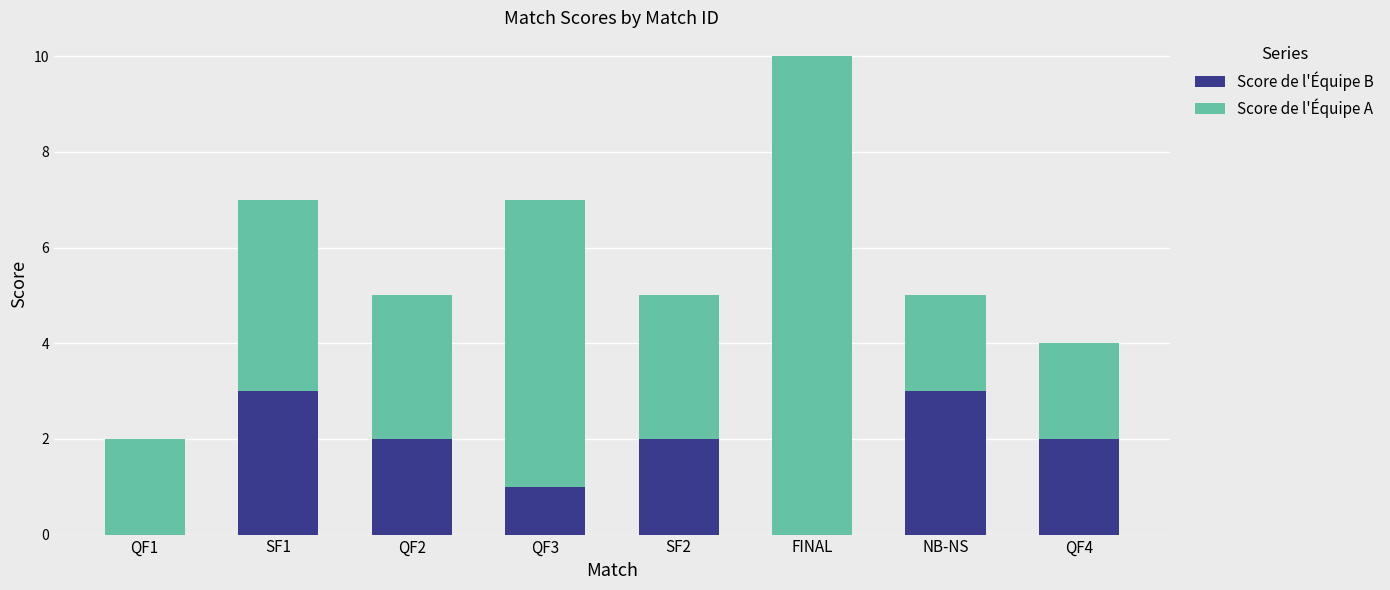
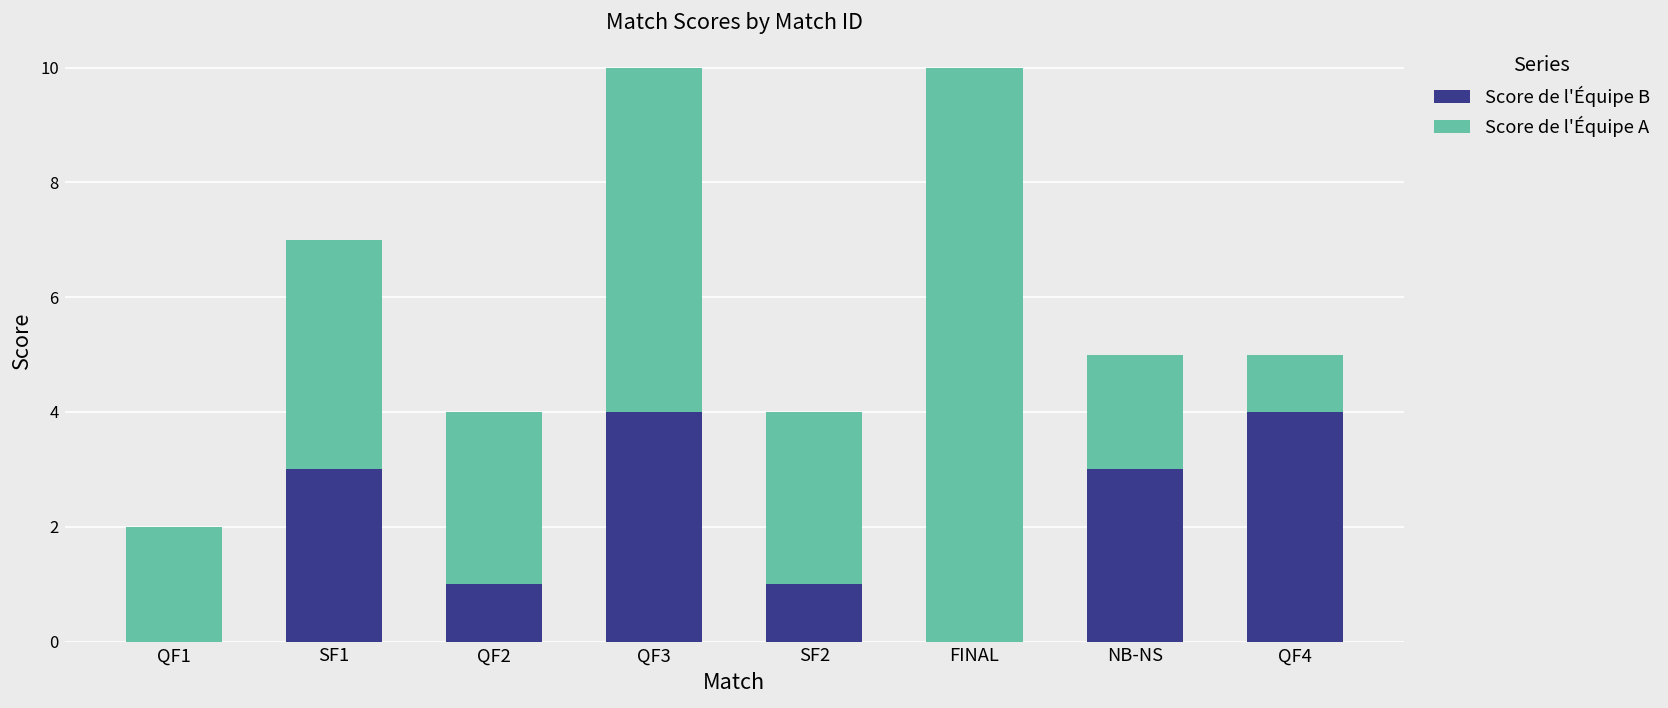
Score de l'Équipe B, QF2: 2 -> 1
Score de l'Équipe B, QF3: 1 -> 4
Score de l'Équipe B, SF2: 2 -> 1
Score de l'Équipe B, QF4: 2 -> 4
Score de l'Équipe A, QF4: 2 -> 1
